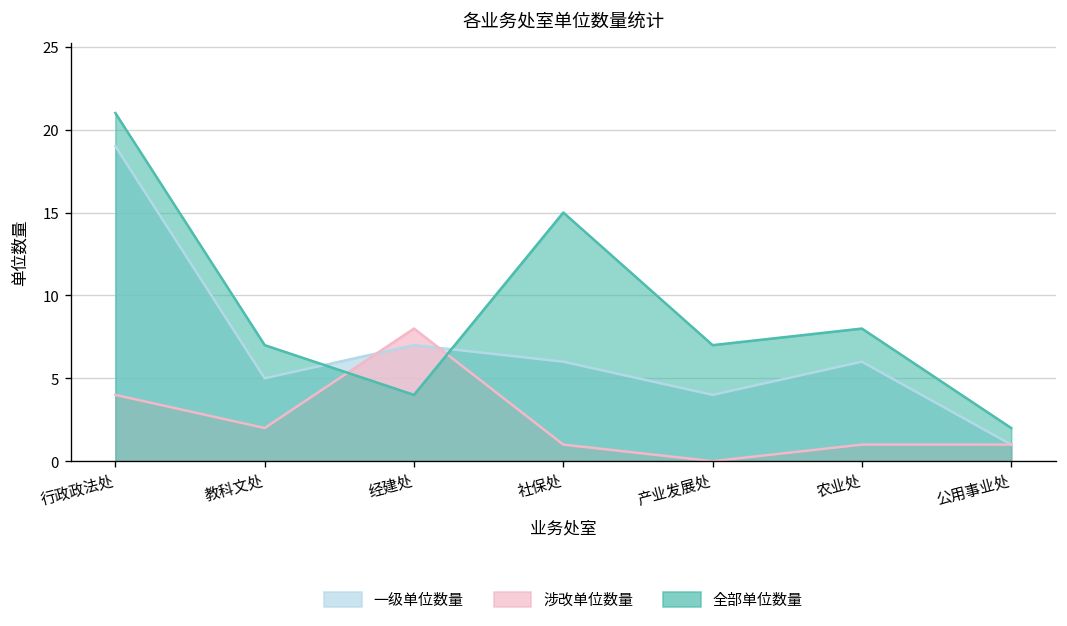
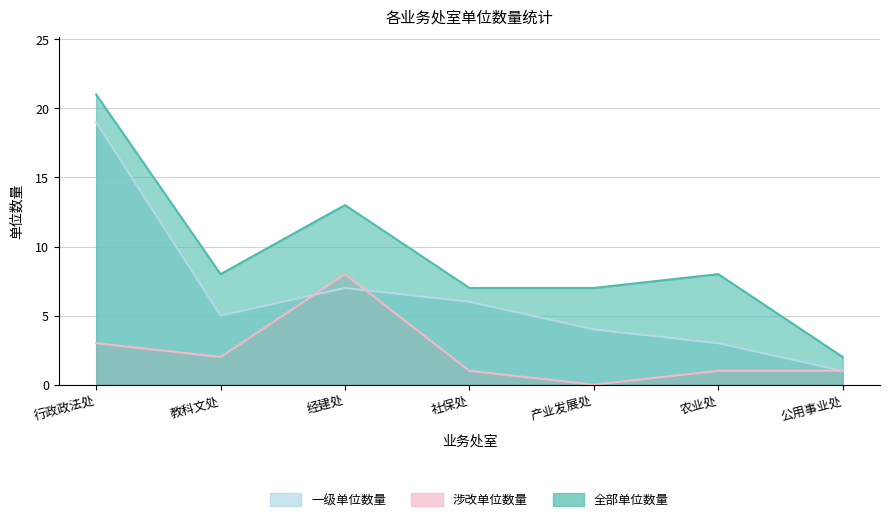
涉改单位数量, 行政政法处: 4 -> 3
全部单位数量, 教科文处: 7 -> 8
全部单位数量, 经建处: 4 -> 13
全部单位数量, 社保处: 15 -> 7
一级单位数量, 农业处: 6 -> 3
